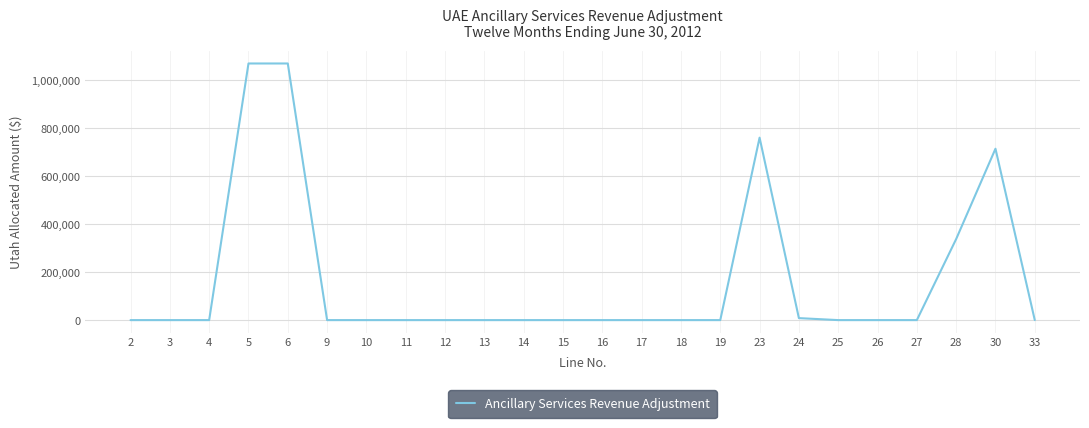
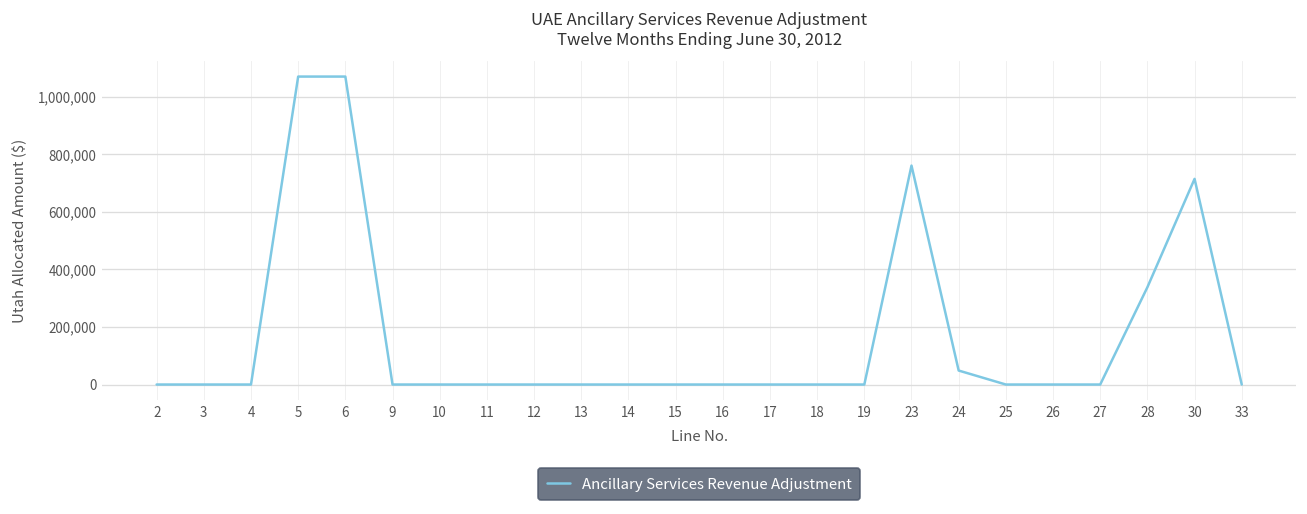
24: 10,000 -> 50,000
